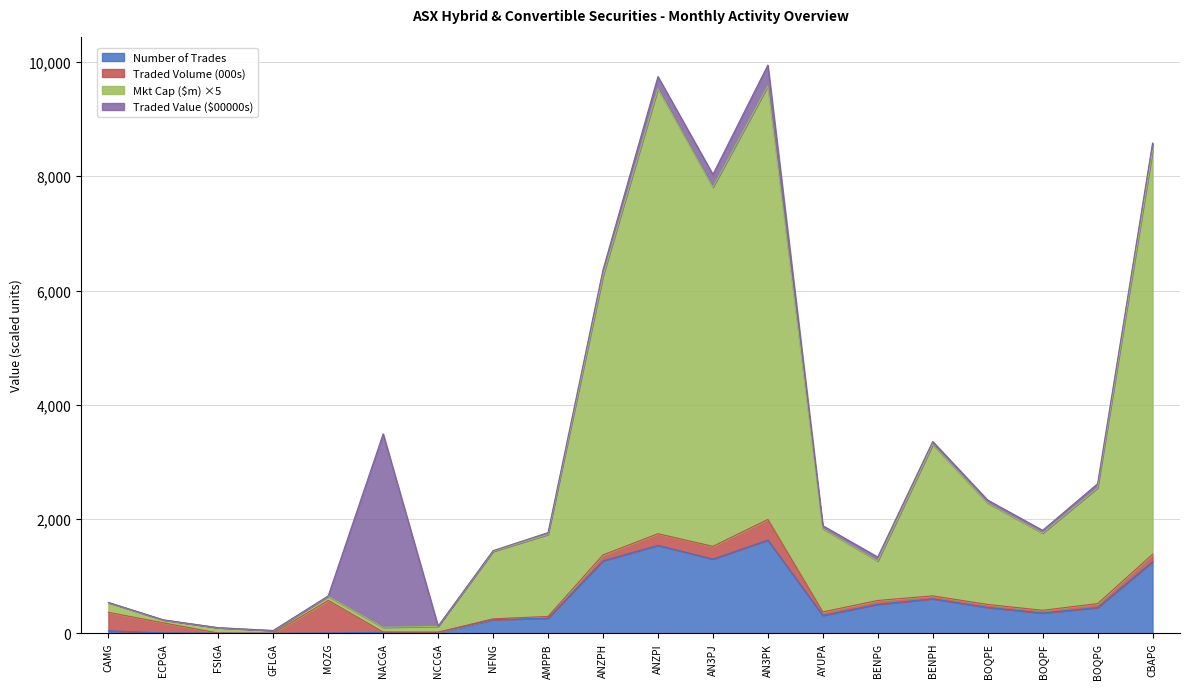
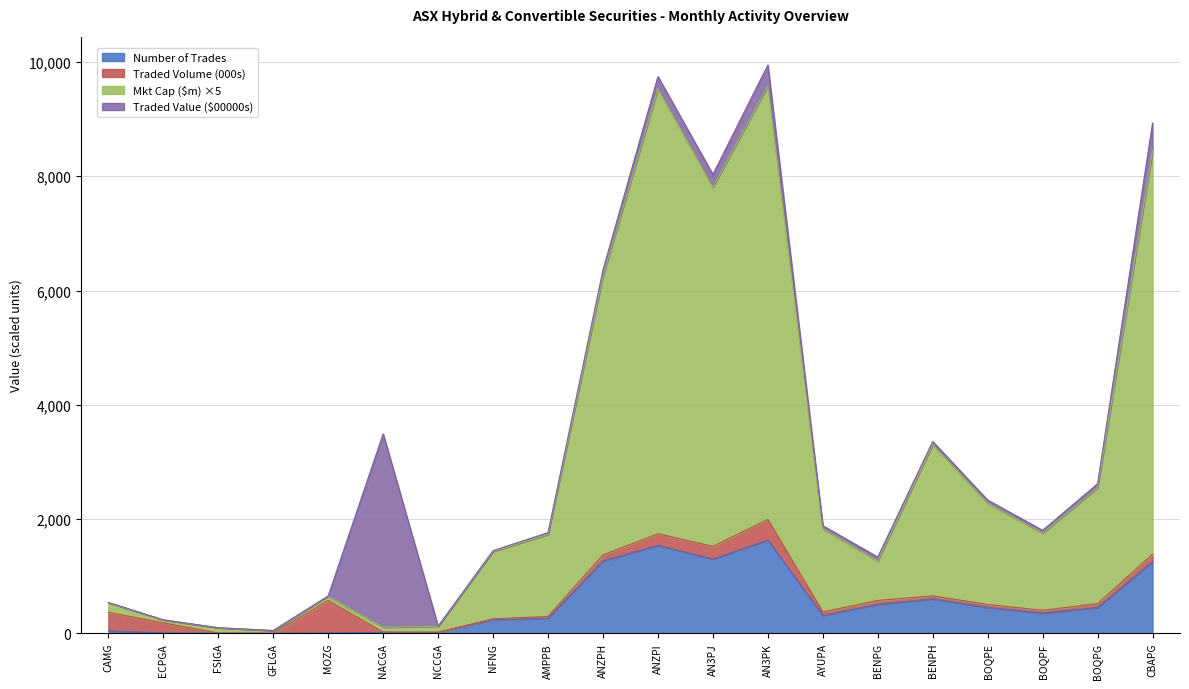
Traded Value ($00000s), CBAPG: 100 -> 500
